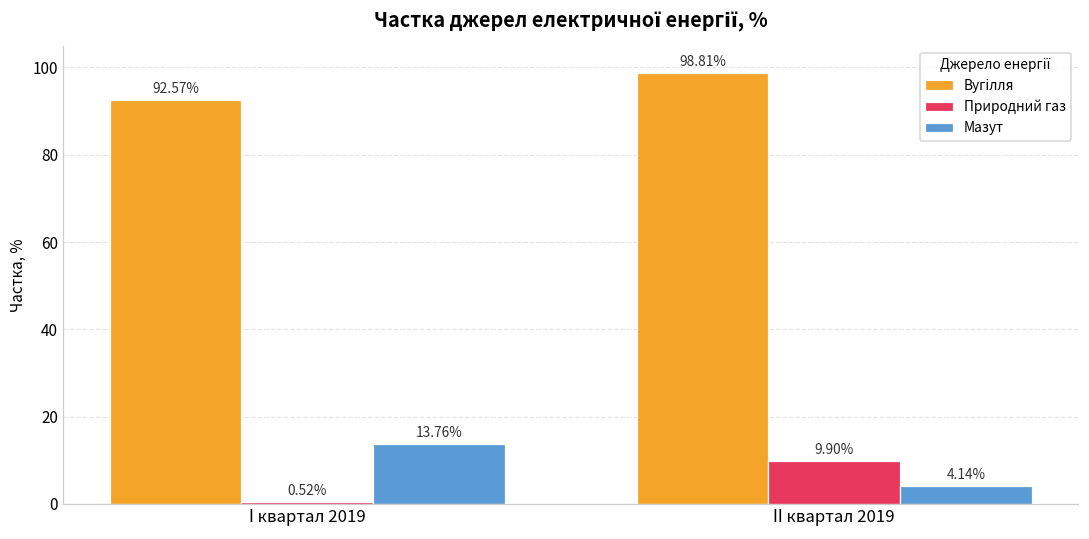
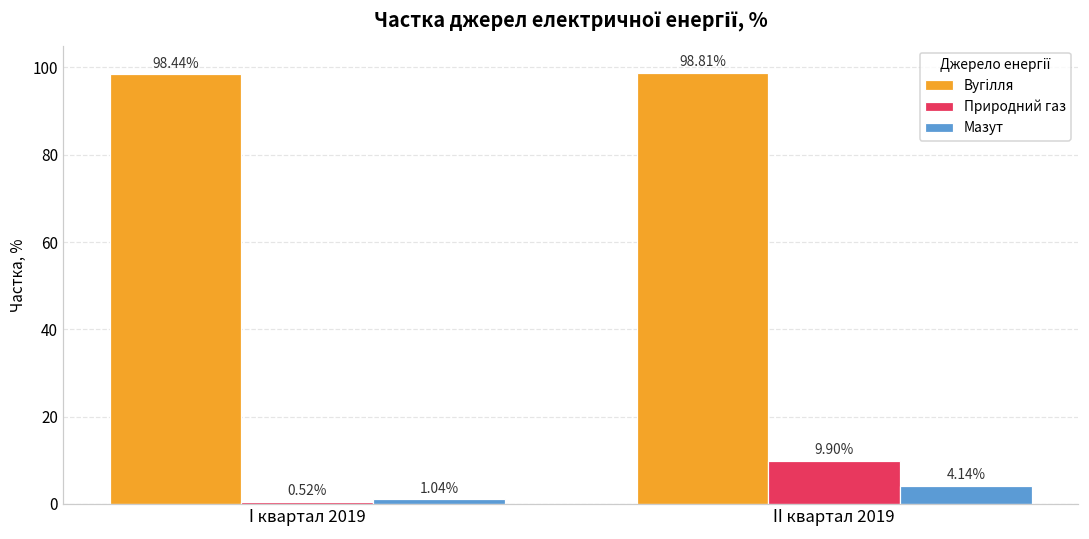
Вугілля, І квартал 2019: 92.57% -> 98.44%
Мазут, І квартал 2019: 13.76% -> 1.04%
